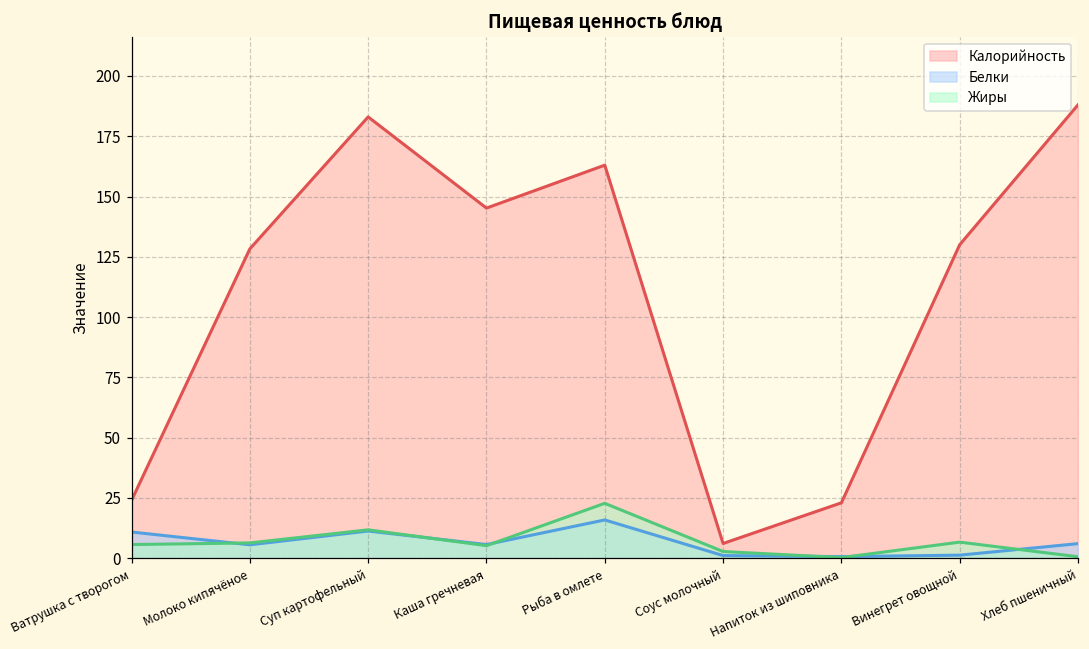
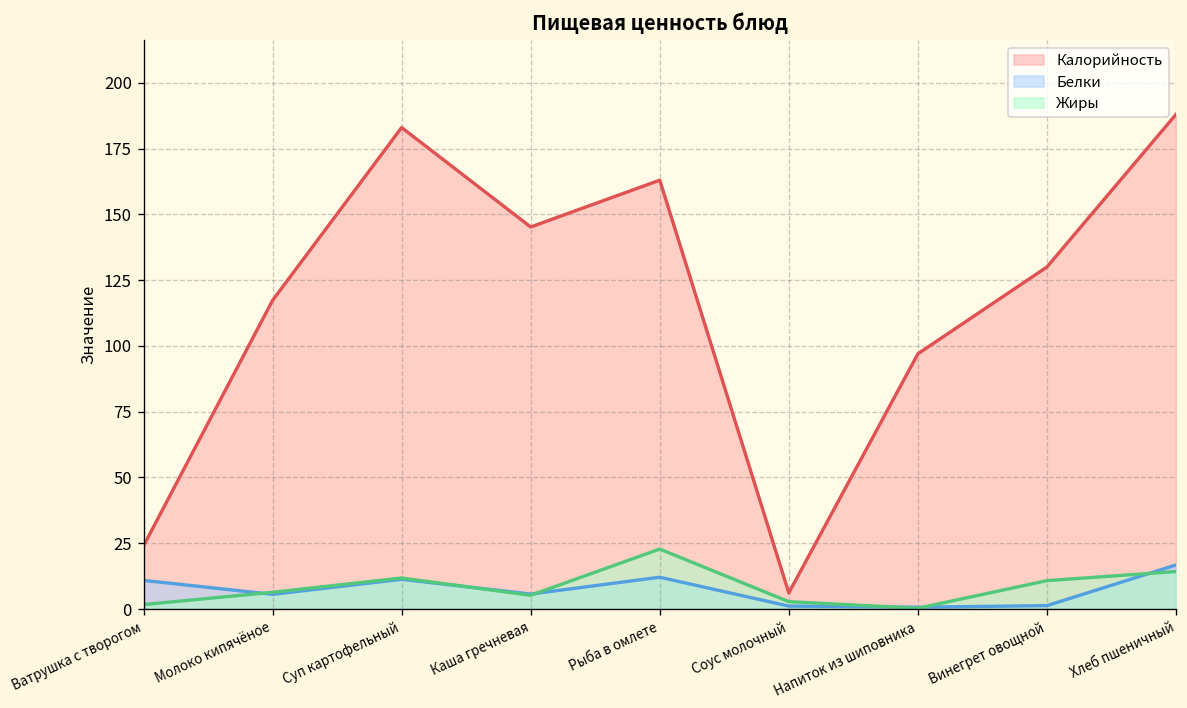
Жиры, Ватрушка с творогом: 6 -> 2
Калорийность, Молоко кипячёное: 128 -> 117
Белки, Рыба в омлете: 16 -> 12
Калорийность, Напиток из шиповника: 23 -> 97
Жиры, Винегрет овощной: 7 -> 11
Белки, Хлеб пшеничный: 6 -> 17
Жиры, Хлеб пшеничный: 1 -> 14
